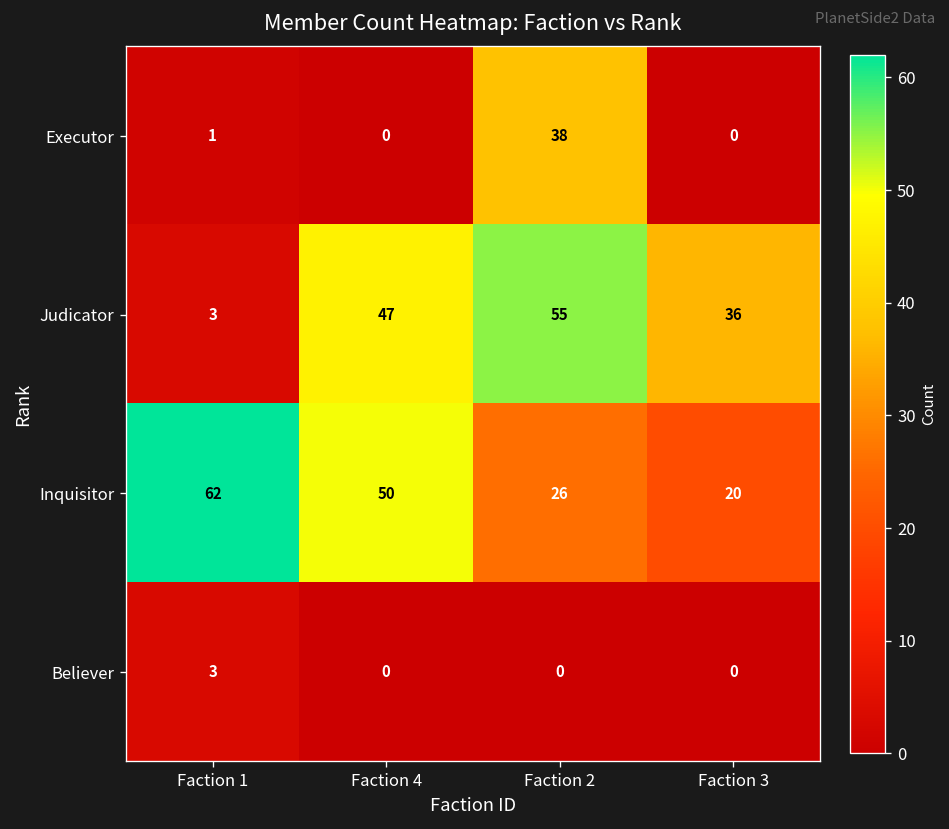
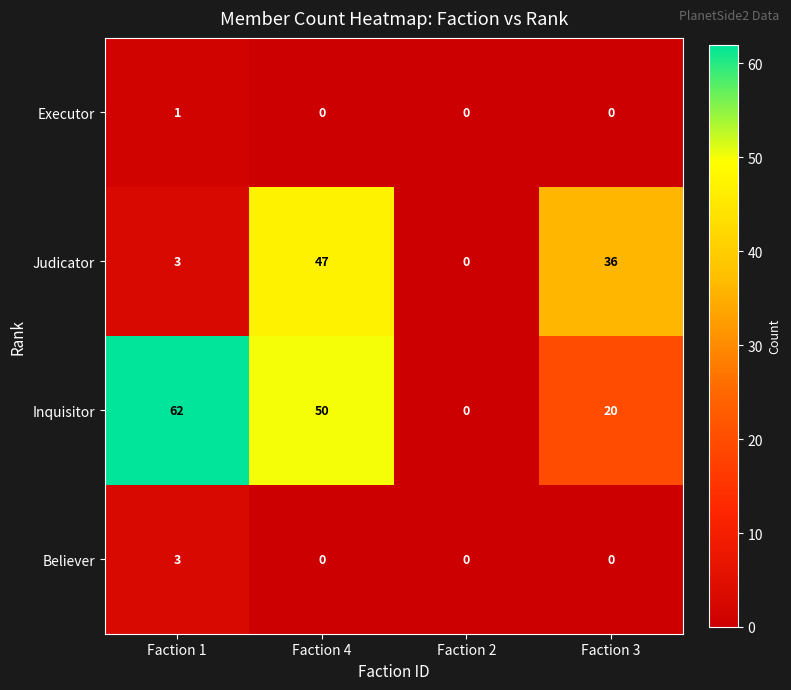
Executor, Faction 2: 38 -> 0
Judicator, Faction 2: 55 -> 0
Inquisitor, Faction 2: 26 -> 0
